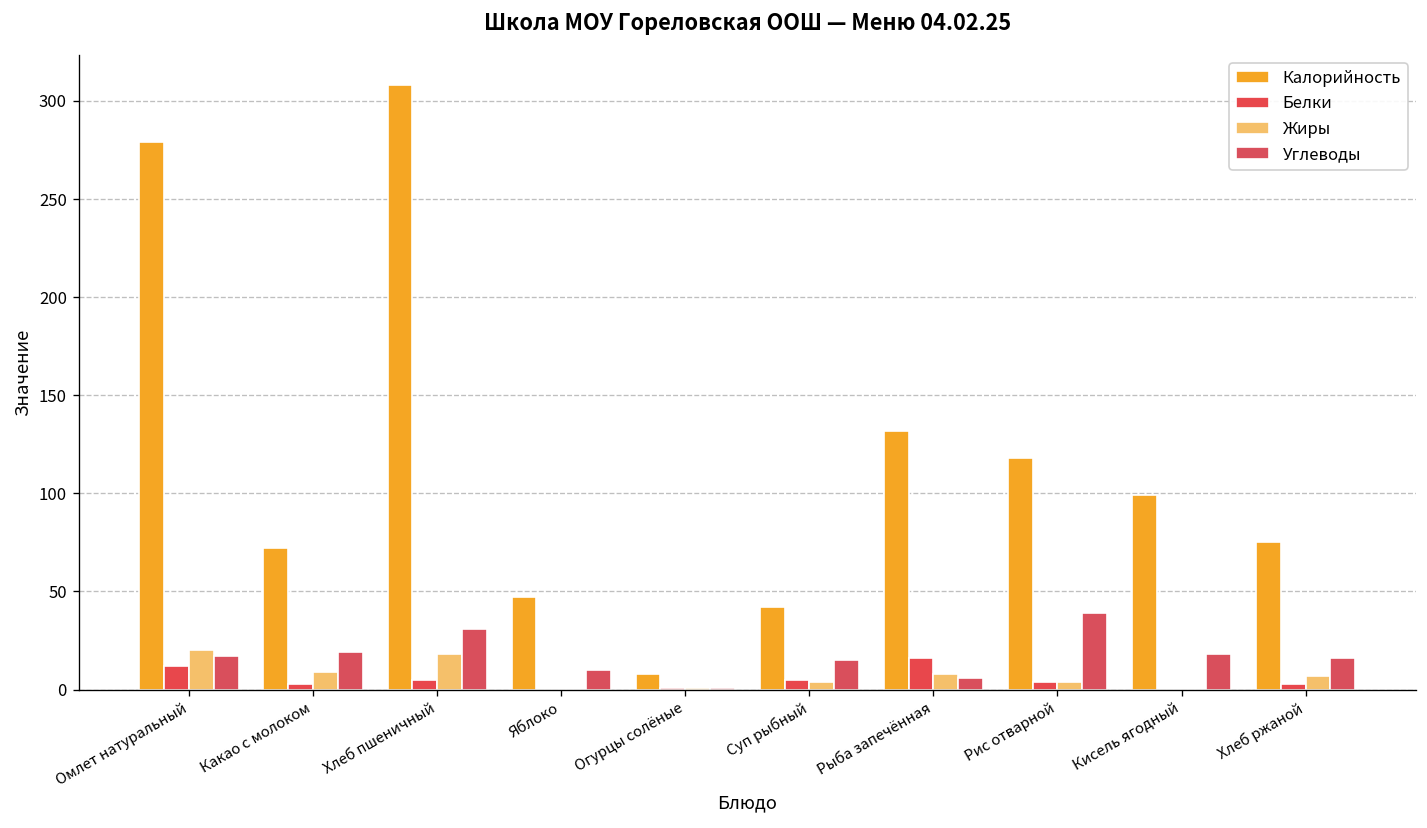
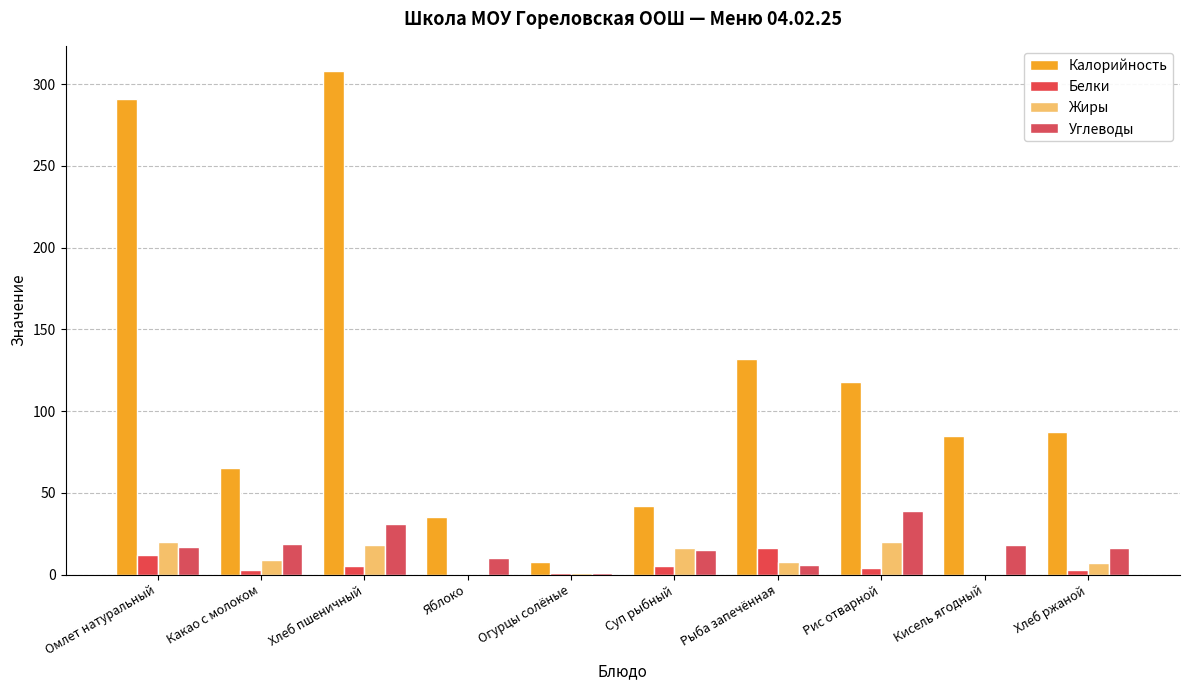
Калорийность, Омлет натуральный: 279 -> 291
Калорийность, Какао с молоком: 72 -> 65
Калорийность, Яблоко: 47 -> 35
Жиры, Суп рыбный: 4 -> 16
Жиры, Рис отварной: 4 -> 20
Калорийность, Кисель ягодный: 99 -> 85
Калорийность, Хлеб ржаной: 75 -> 87
